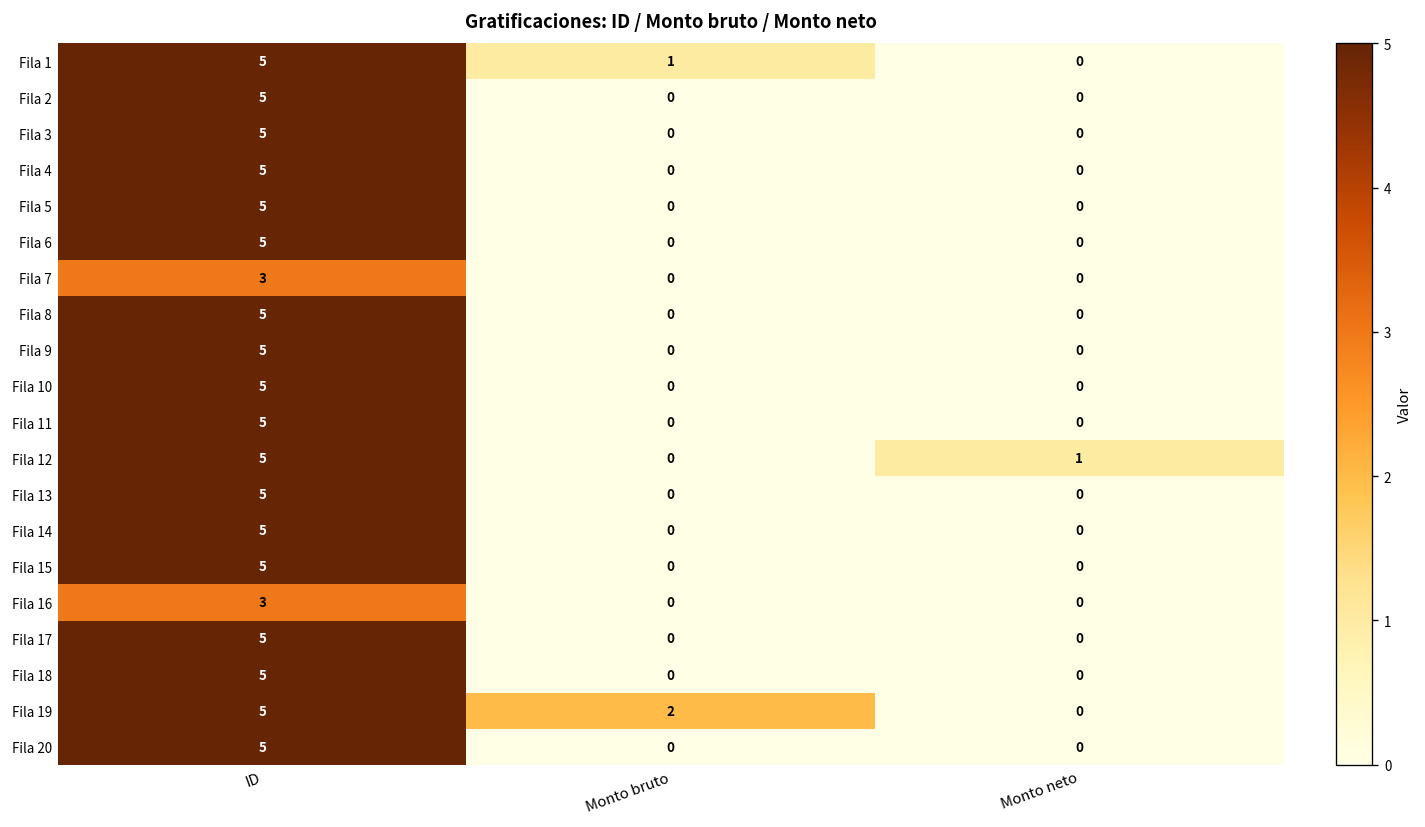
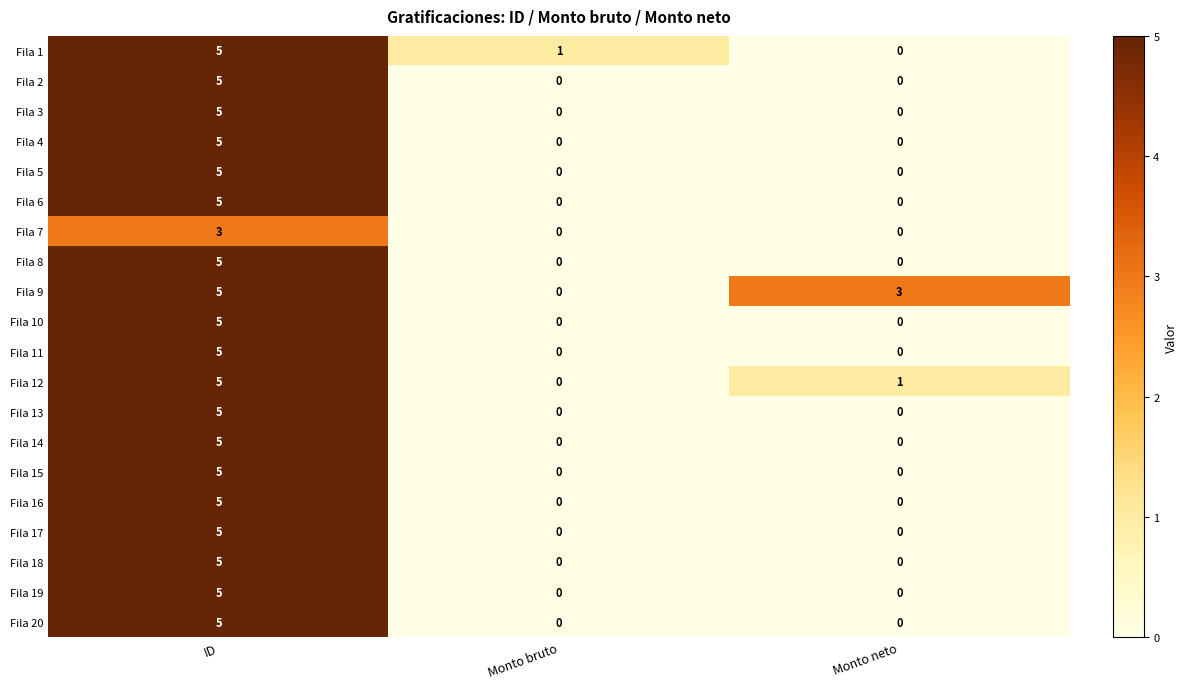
Fila 9, Monto neto: 0 -> 3
Fila 16, ID: 3 -> 5
Fila 19, Monto bruto: 2 -> 0
